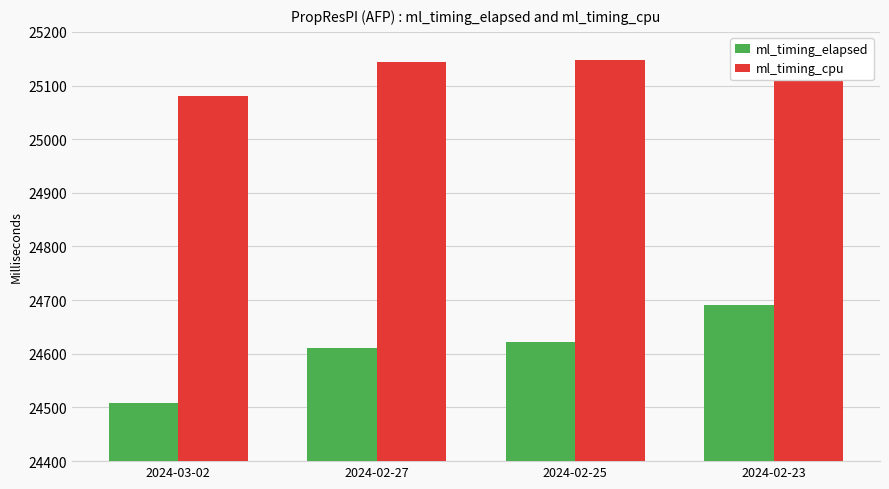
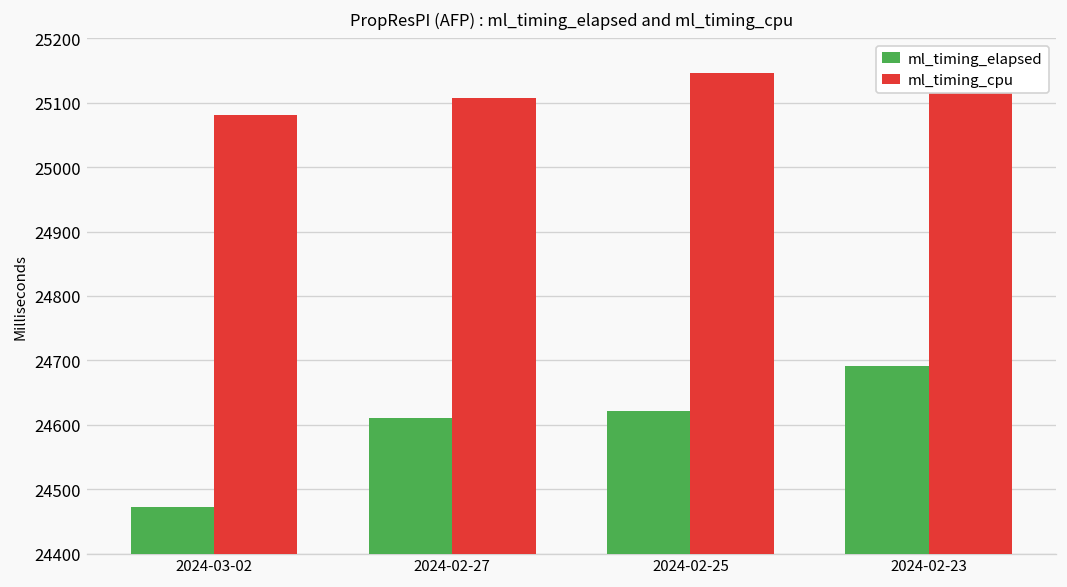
ml_timing_elapsed, 2024-03-02: 24510 -> 24470
ml_timing_cpu, 2024-02-27: 25140 -> 25110
